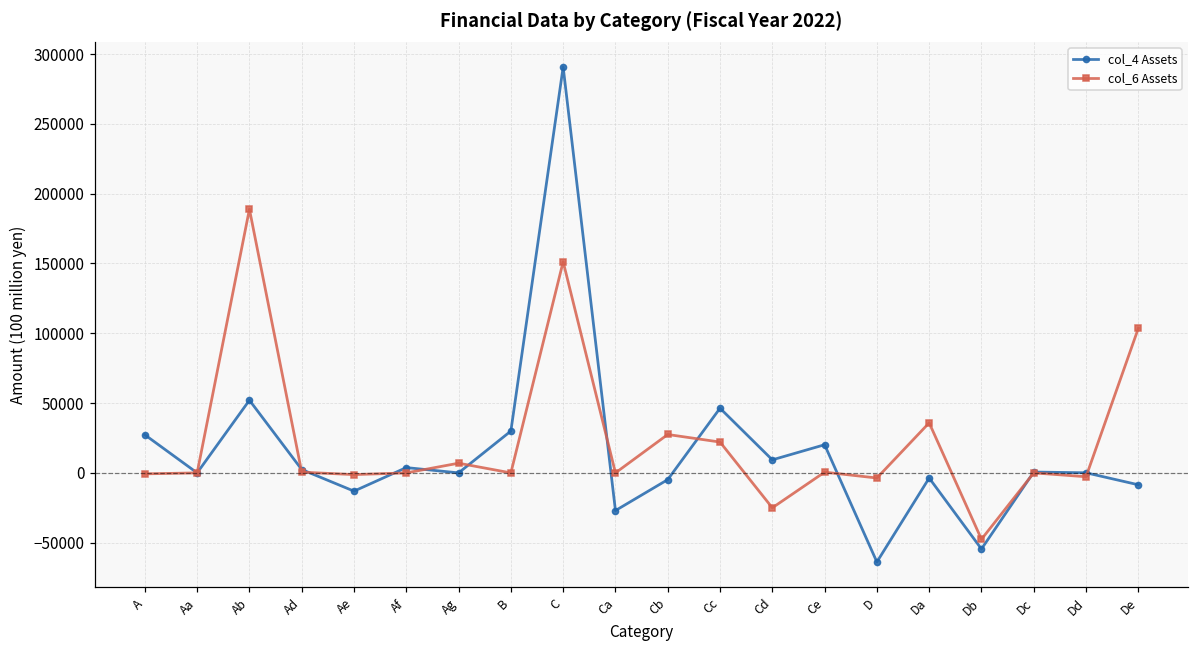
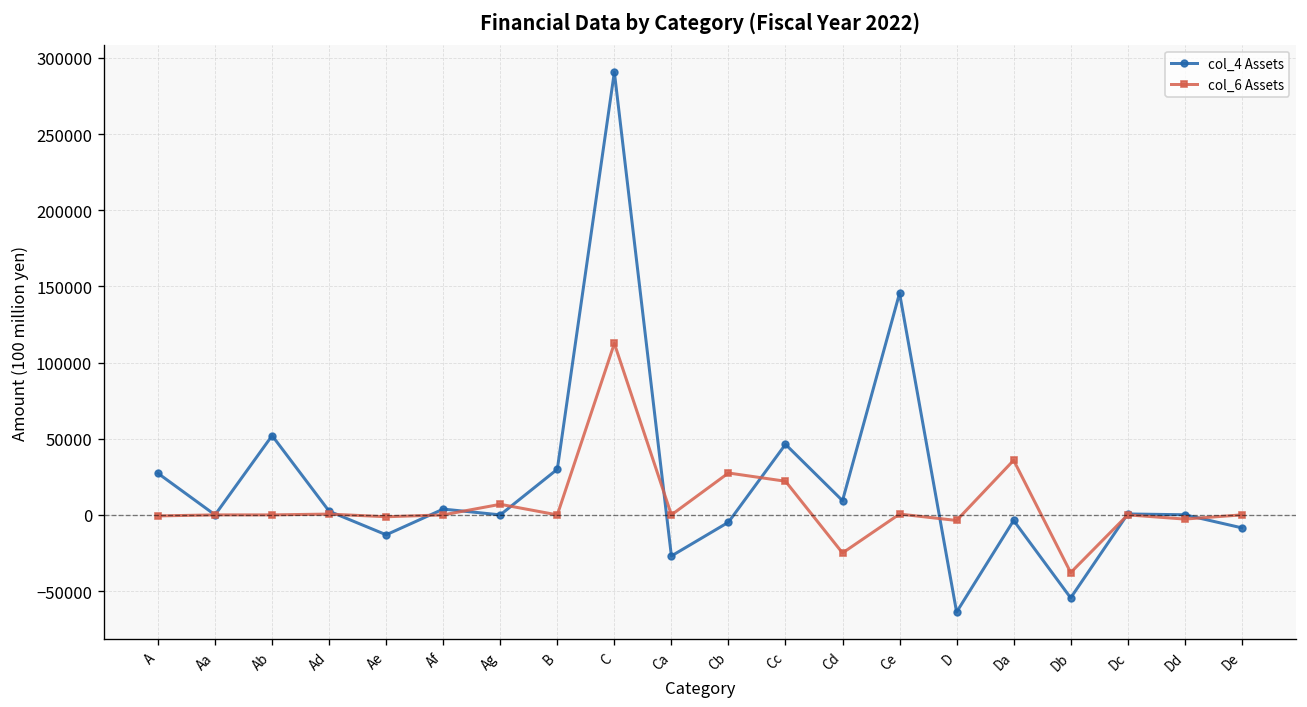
col_6 Assets, Ab: 189000 -> 0
col_6 Assets, C: 151000 -> 113000
col_4 Assets, Ce: 20000 -> 146000
col_6 Assets, Db: -48000 -> -38000
col_6 Assets, De: 104000 -> 0
